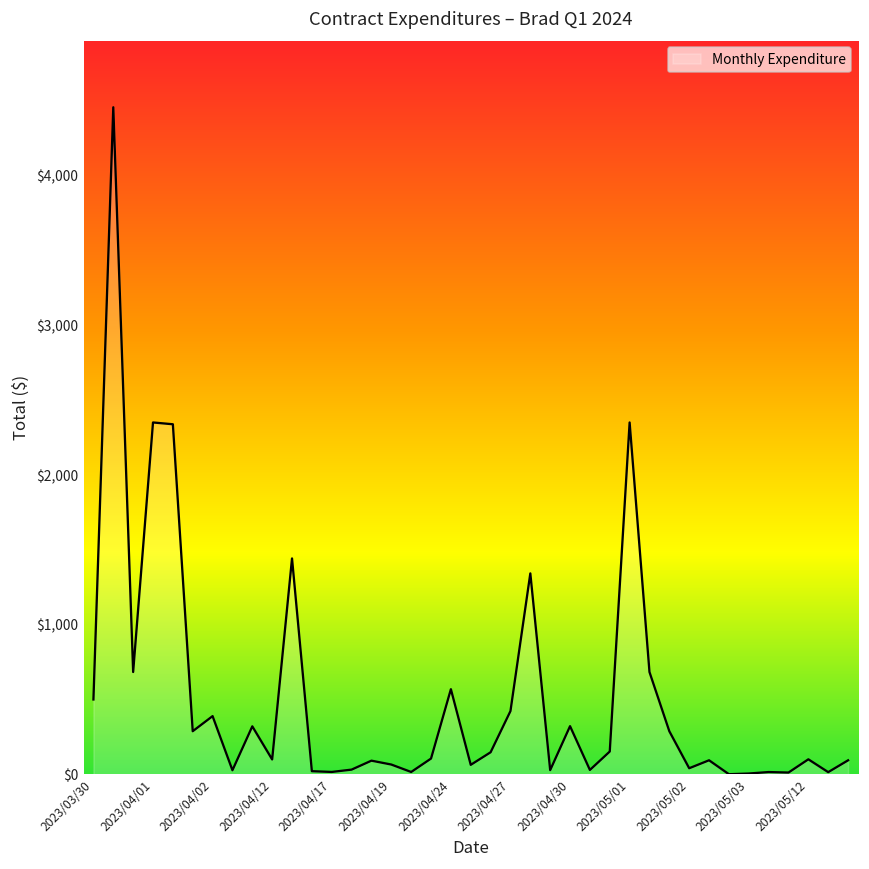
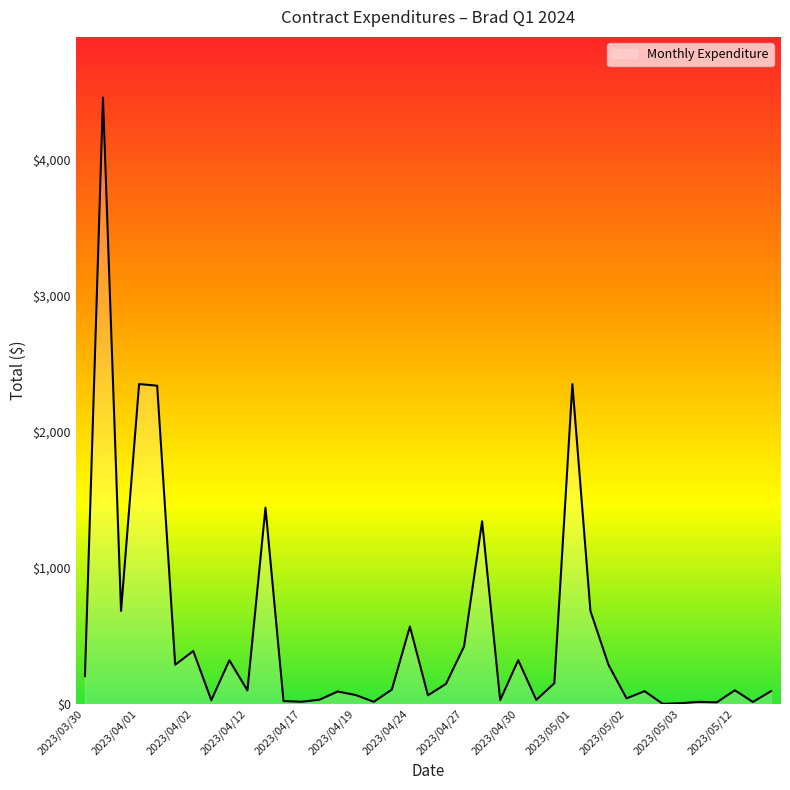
2023/03/30: $500 -> $200
